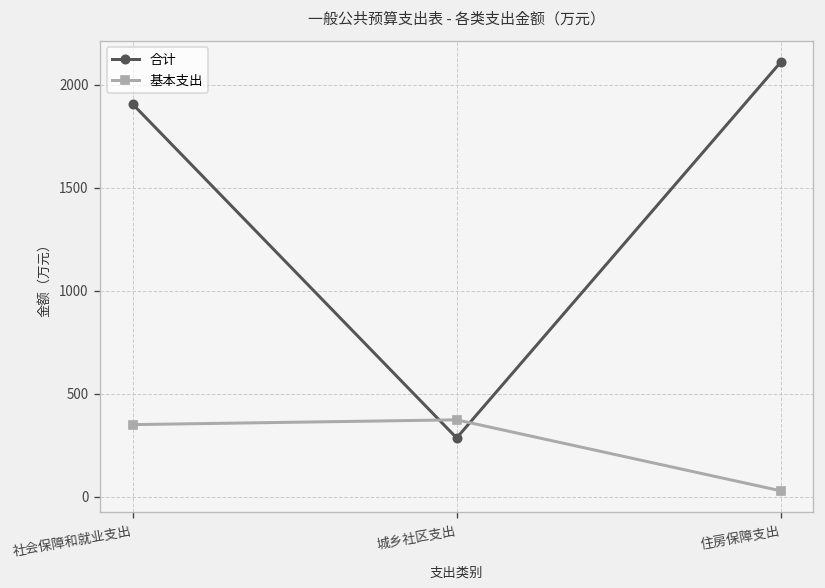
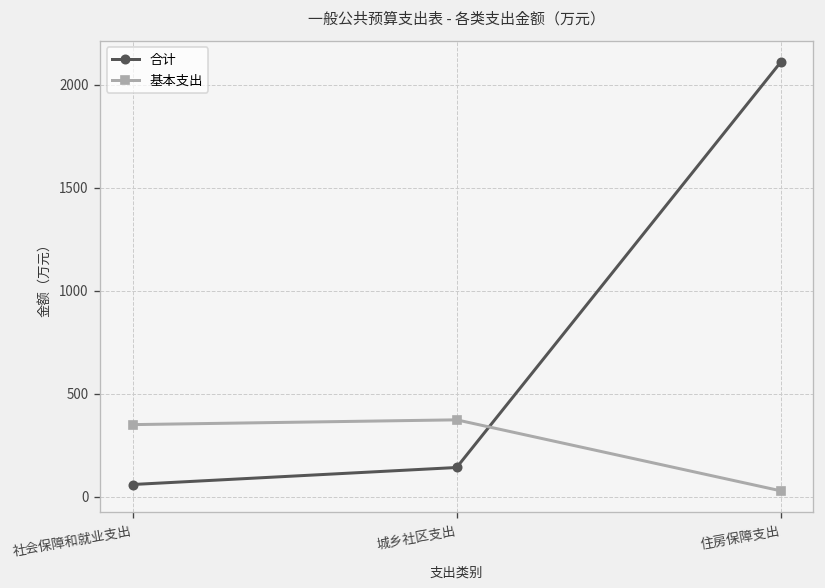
合计, 社会保障和就业支出: 1910 -> 60
合计, 城乡社区支出: 290 -> 140
